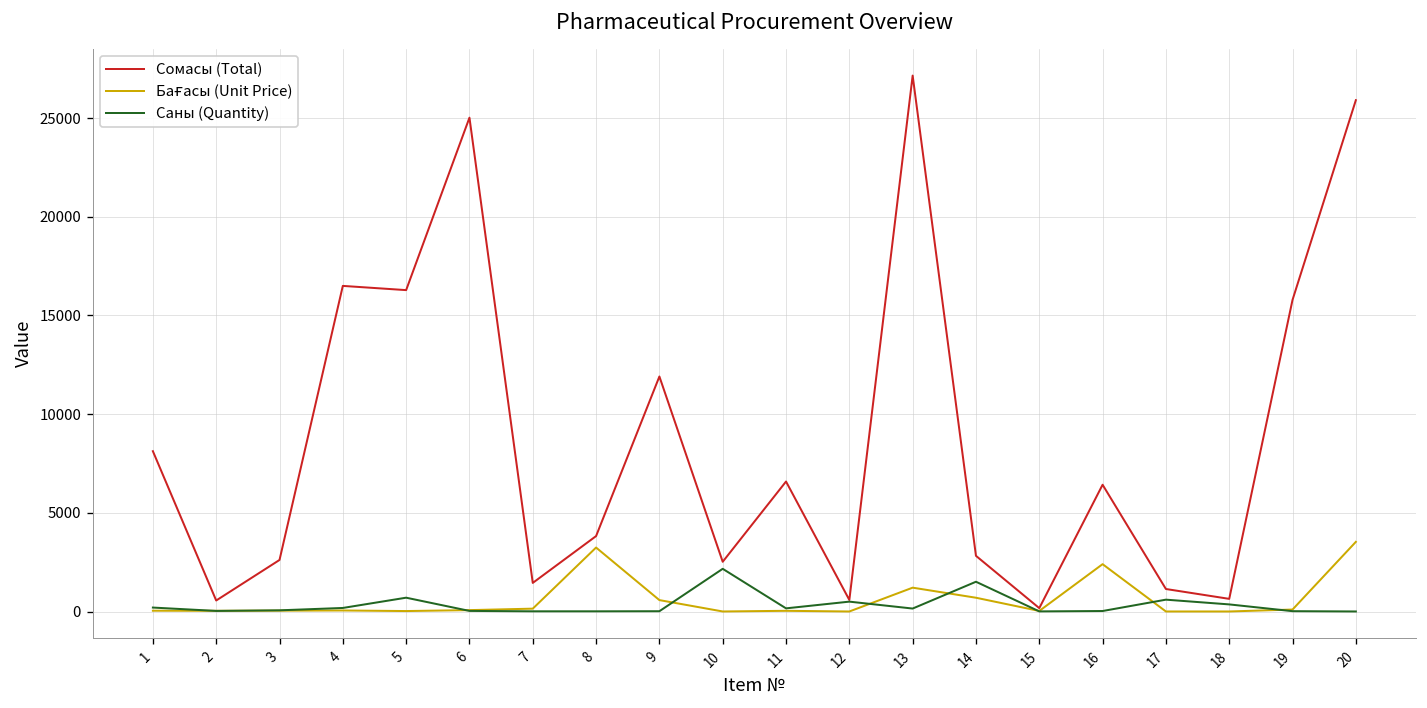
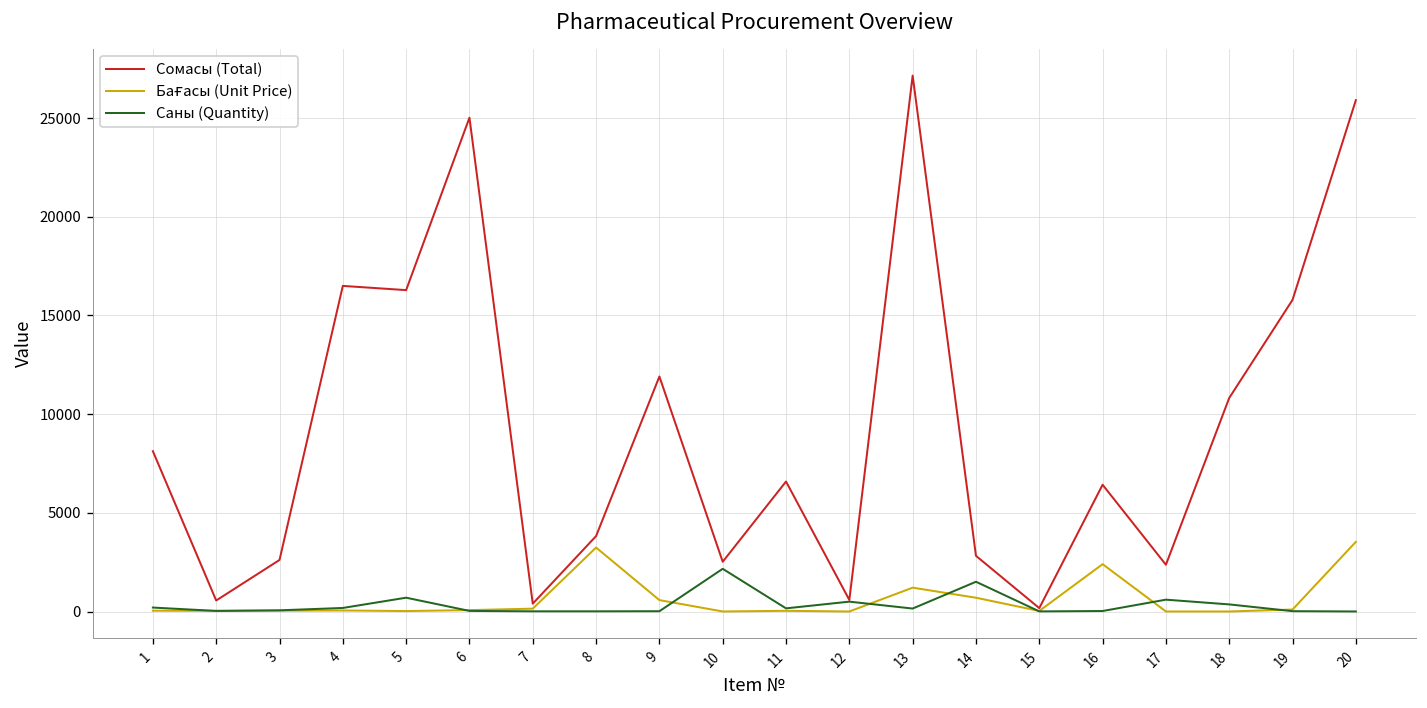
Сомасы (Total), 7: 1400 -> 400
Сомасы (Total), 17: 1100 -> 2400
Сомасы (Total), 18: 600 -> 10800
